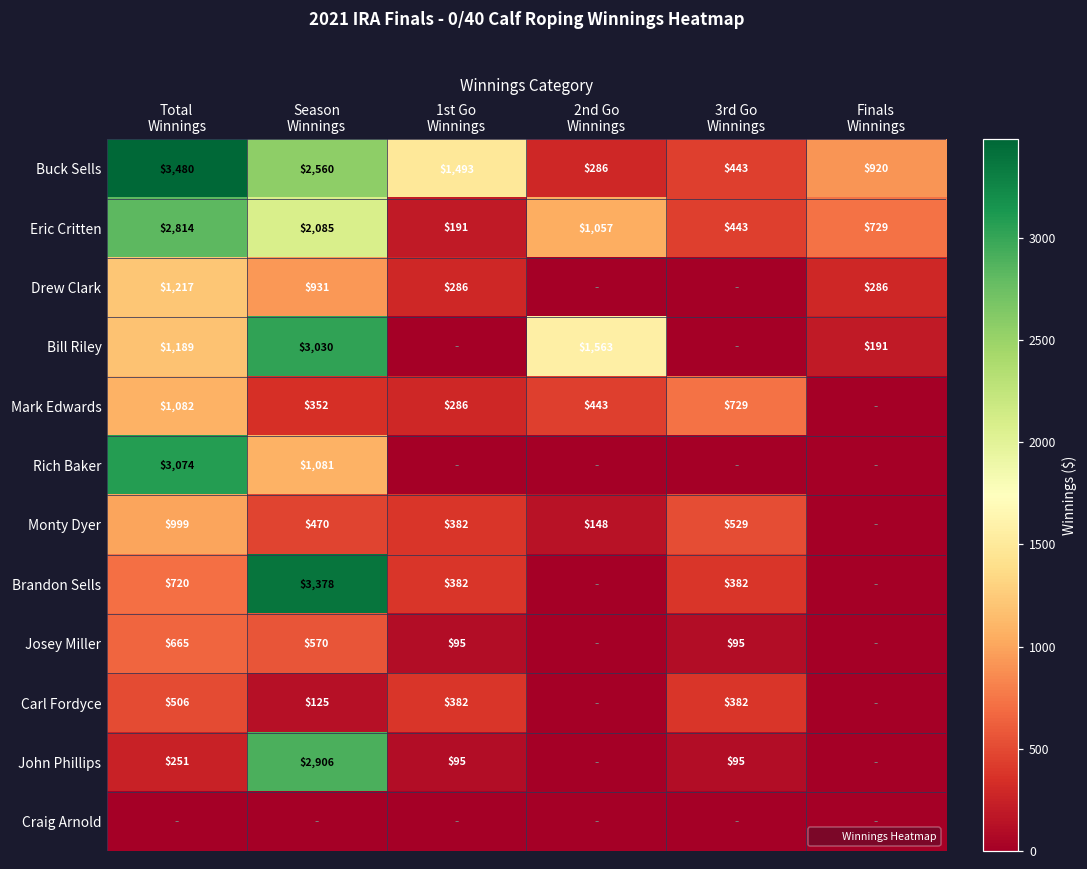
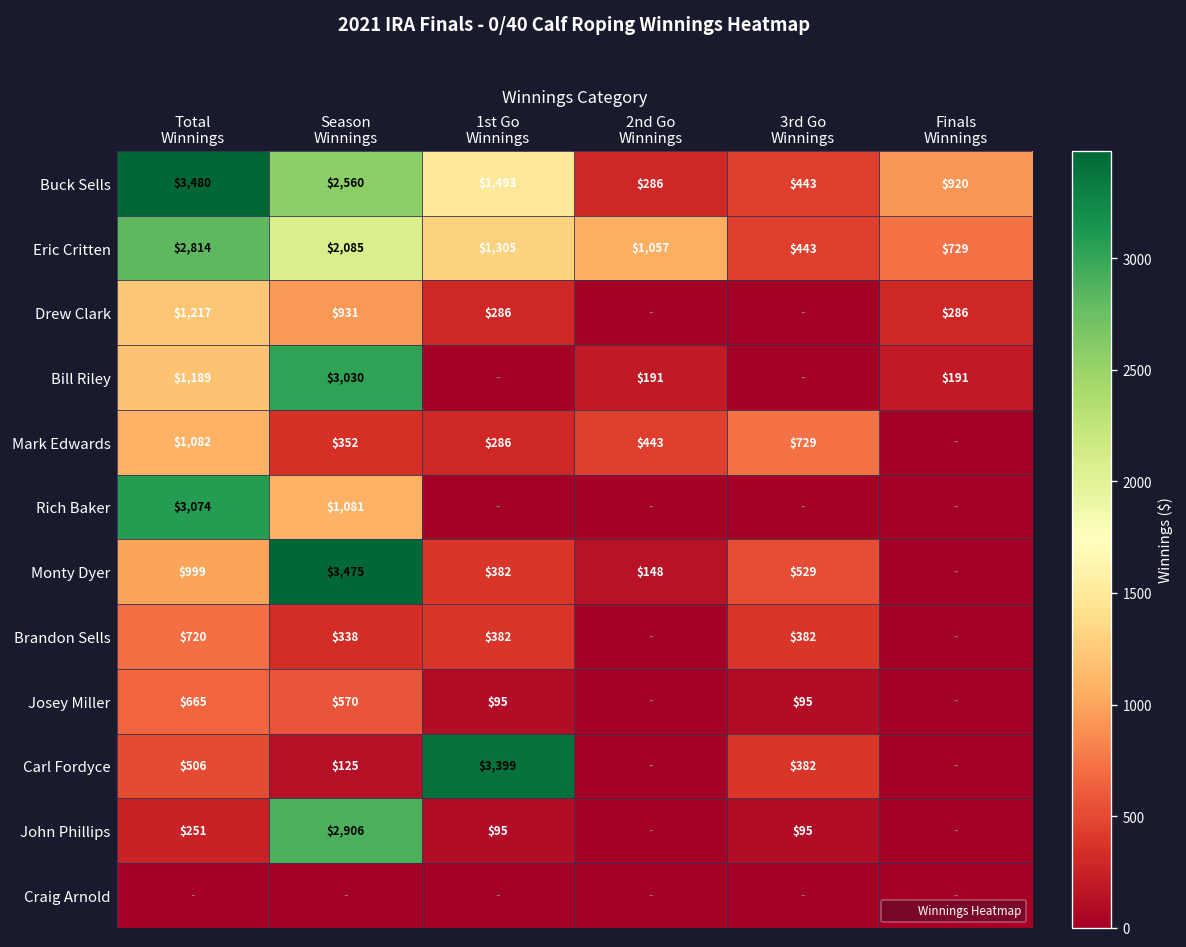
Eric Critten, 1st Go Winnings: $191 -> $1,305
Bill Riley, 2nd Go Winnings: $1,563 -> $191
Monty Dyer, Season Winnings: $470 -> $3,475
Brandon Sells, Season Winnings: $3,378 -> $338
Carl Fordyce, 1st Go Winnings: $382 -> $3,399
